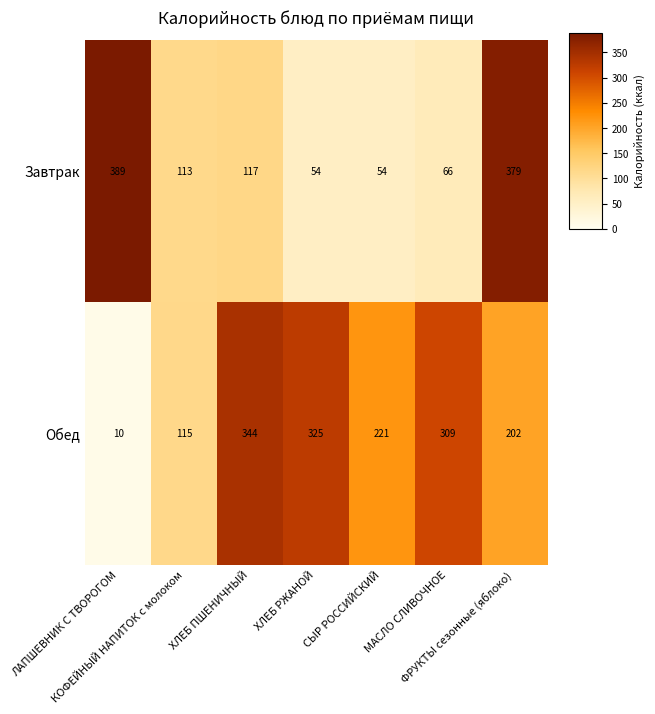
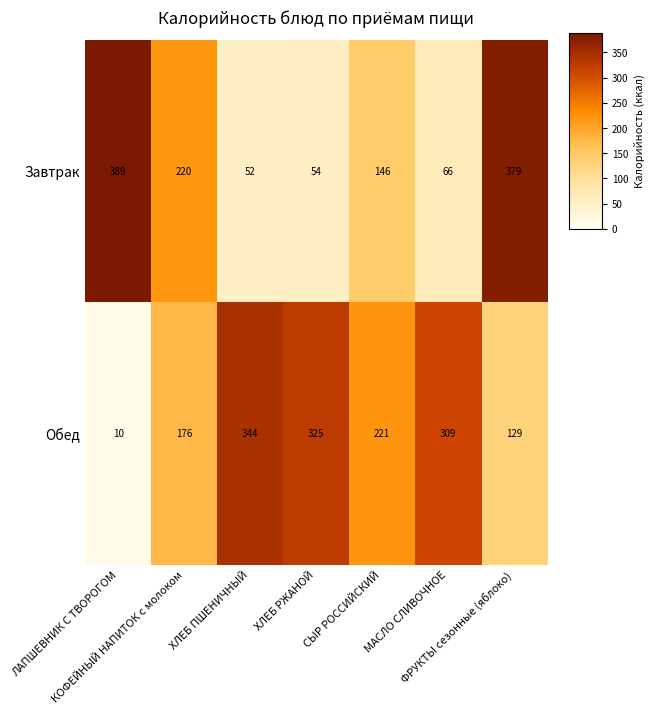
Завтрак, КОФЕЙНЫЙ НАПИТОК с молоком: 113 -> 220
Завтрак, ХЛЕБ ПШЕНИЧНЫЙ: 117 -> 52
Завтрак, СЫР РОССИЙСКИЙ: 54 -> 146
Обед, КОФЕЙНЫЙ НАПИТОК с молоком: 115 -> 176
Обед, ФРУКТЫ сезонные (яблоко): 202 -> 129
